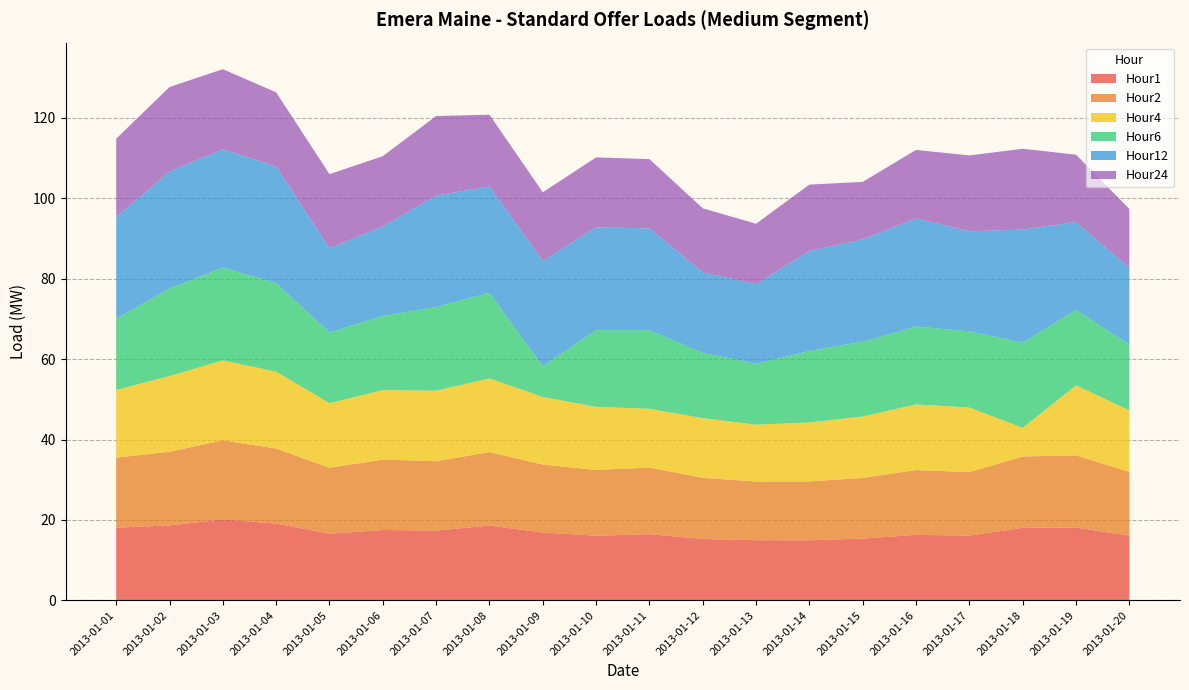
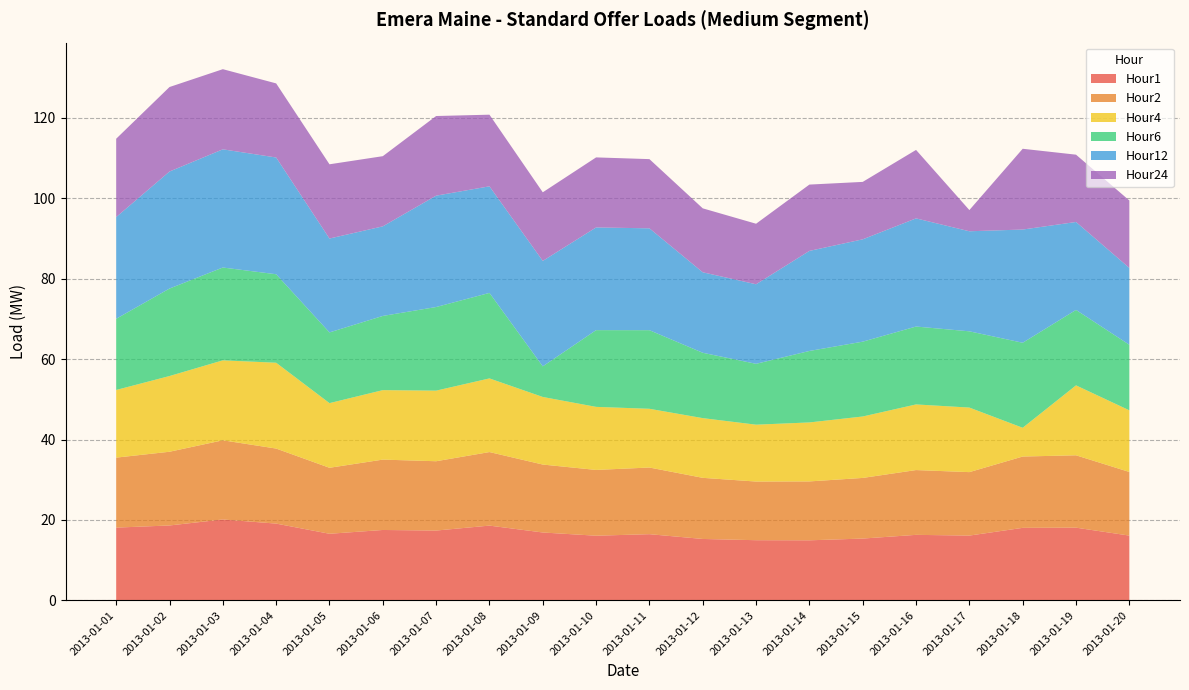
Hour4, 2013-01-04: 19 -> 21
Hour12, 2013-01-05: 21 -> 23
Hour24, 2013-01-17: 19 -> 5
Hour24, 2013-01-20: 15 -> 17
